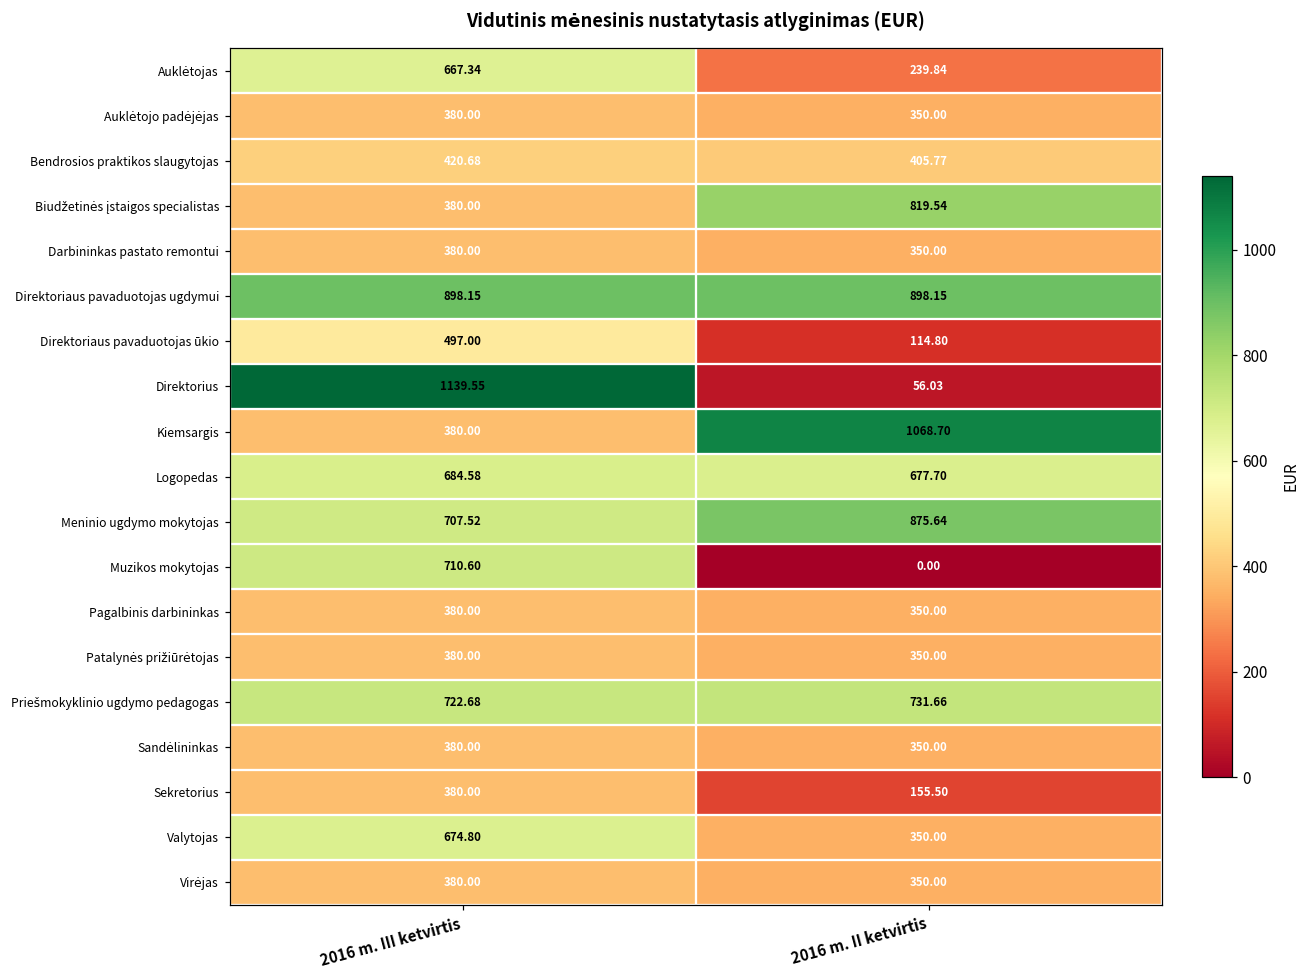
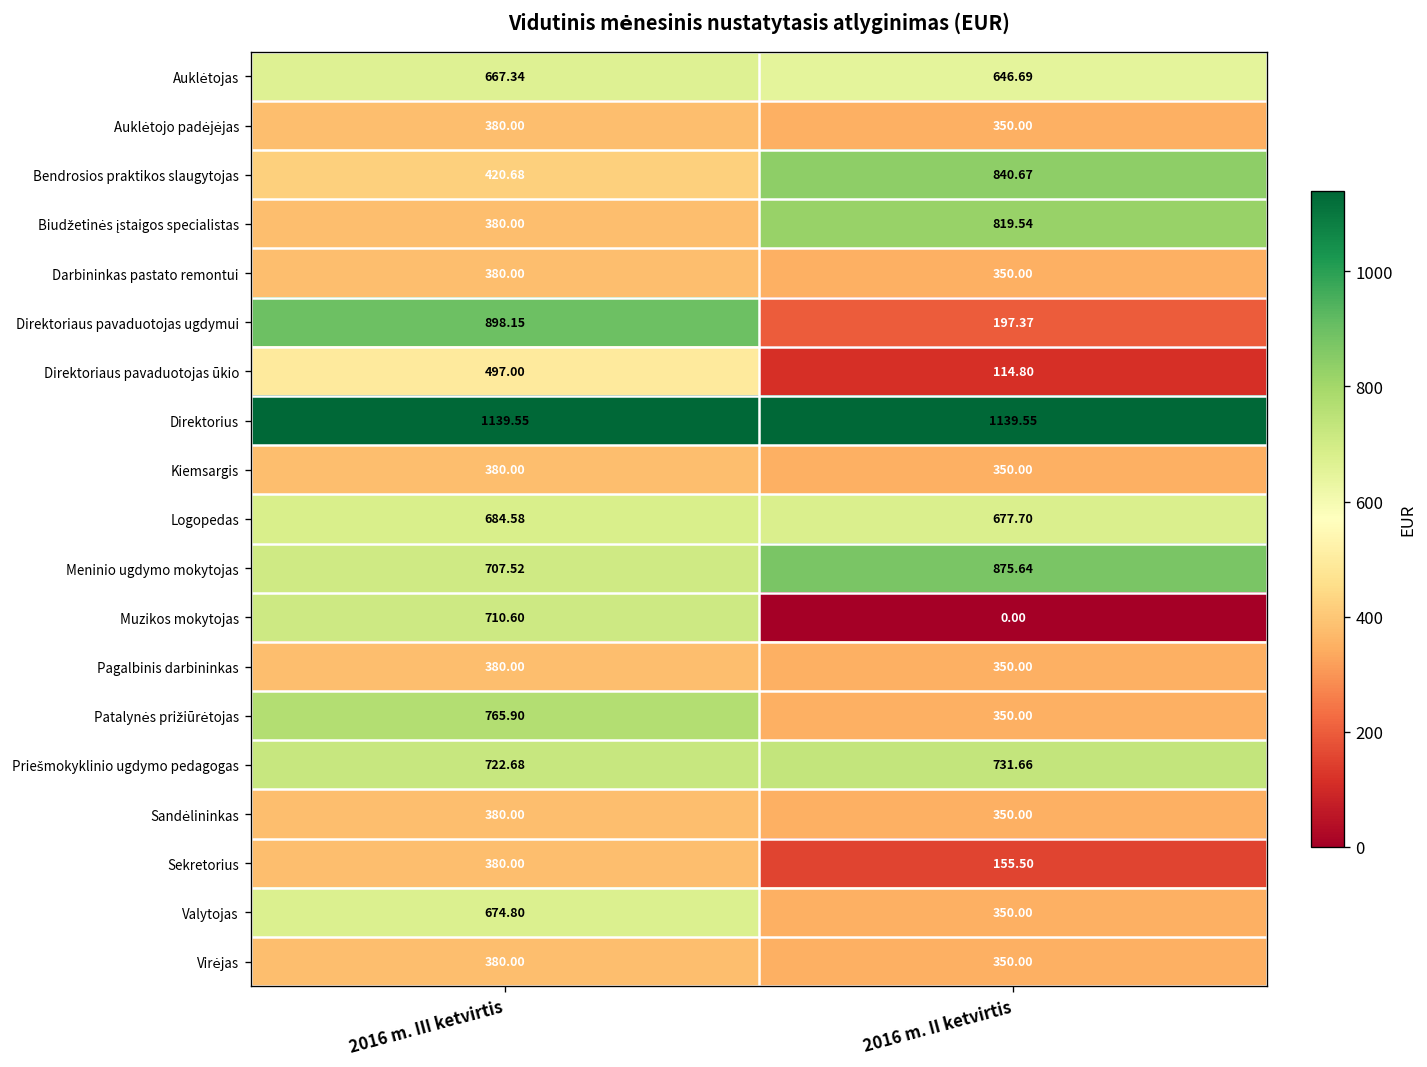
Auklėtojas, 2016 m. II ketvirtis: 239.84 -> 646.69
Bendrosios praktikos slaugytojas, 2016 m. II ketvirtis: 405.77 -> 840.67
Direktoriaus pavaduotojas ugdymui, 2016 m. II ketvirtis: 898.15 -> 197.37
Direktorius, 2016 m. II ketvirtis: 56.03 -> 1139.55
Kiemsargis, 2016 m. II ketvirtis: 1068.70 -> 350.00
Patalynės prižiūrėtojas, 2016 m. III ketvirtis: 380.00 -> 765.90
